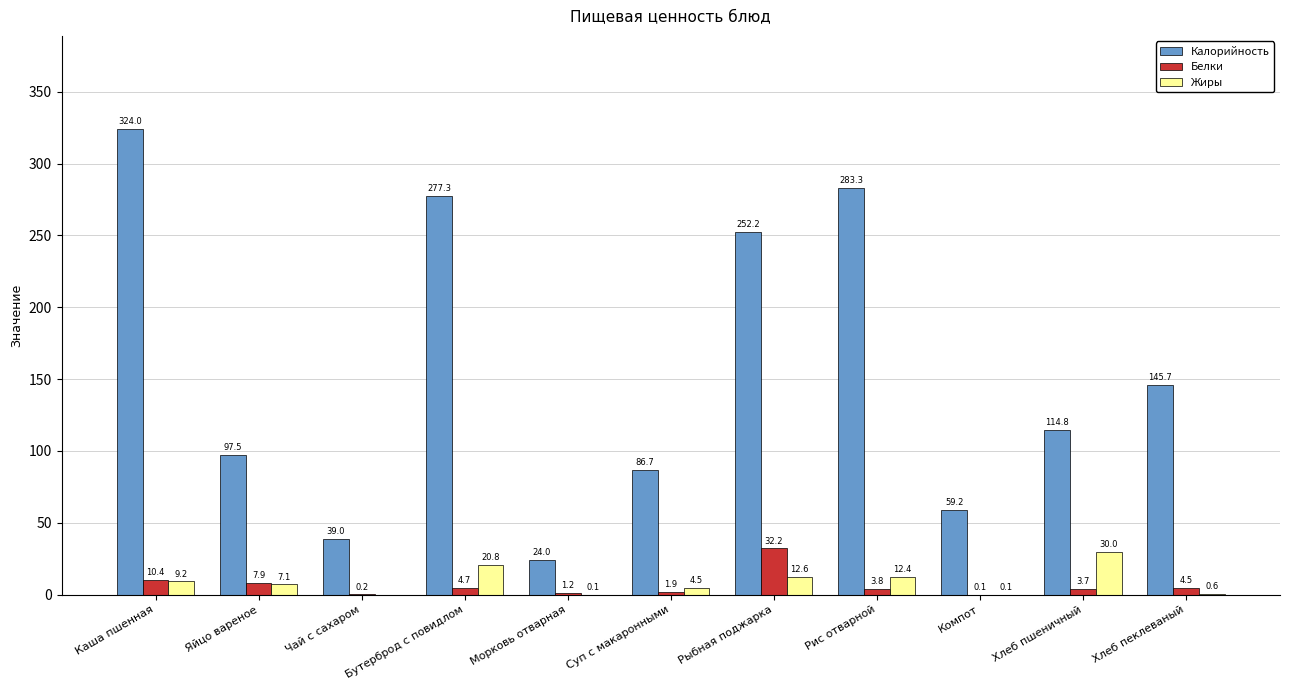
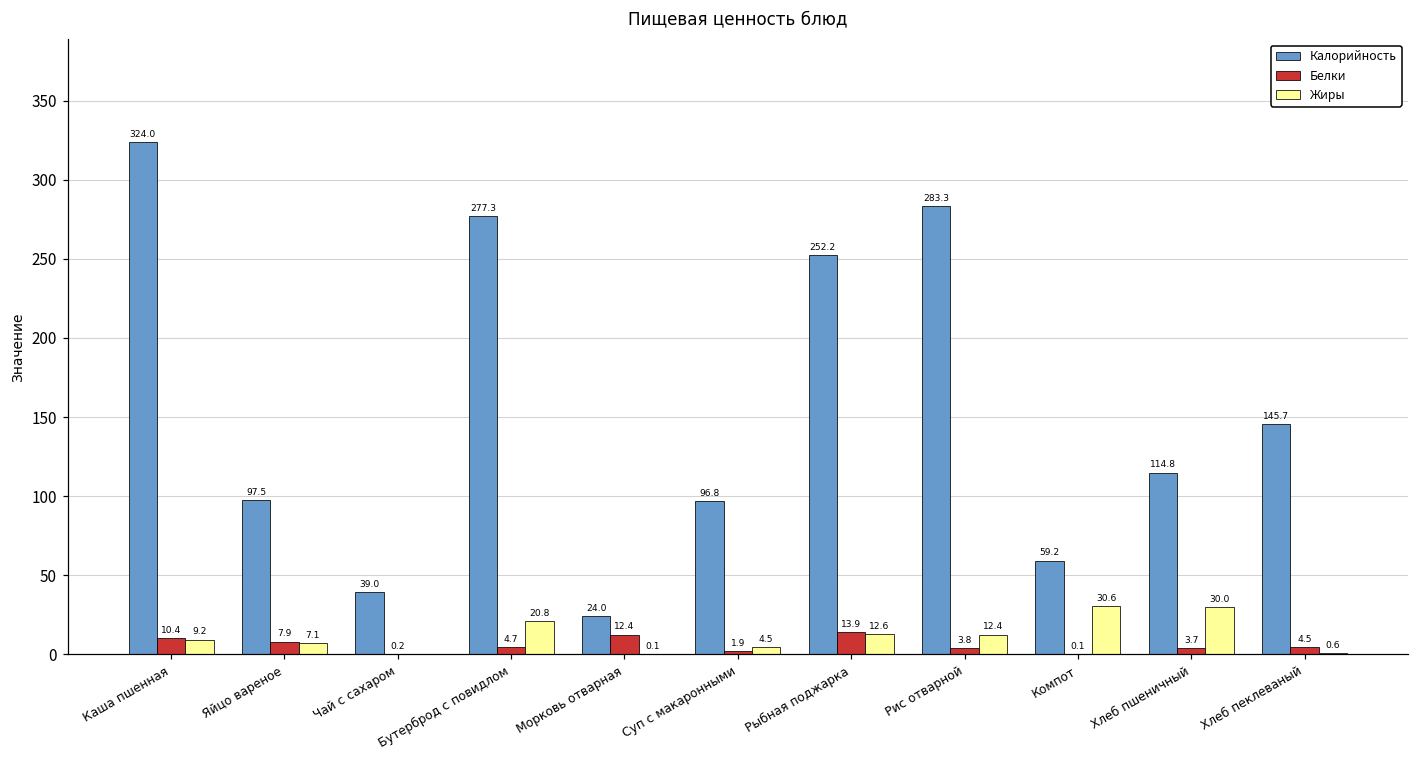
Белки, Морковь отварная: 1.2 -> 12.4
Калорийность, Суп с макаронными: 86.7 -> 96.8
Белки, Рыбная поджарка: 32.2 -> 13.9
Жиры, Компот: 0.1 -> 30.6
